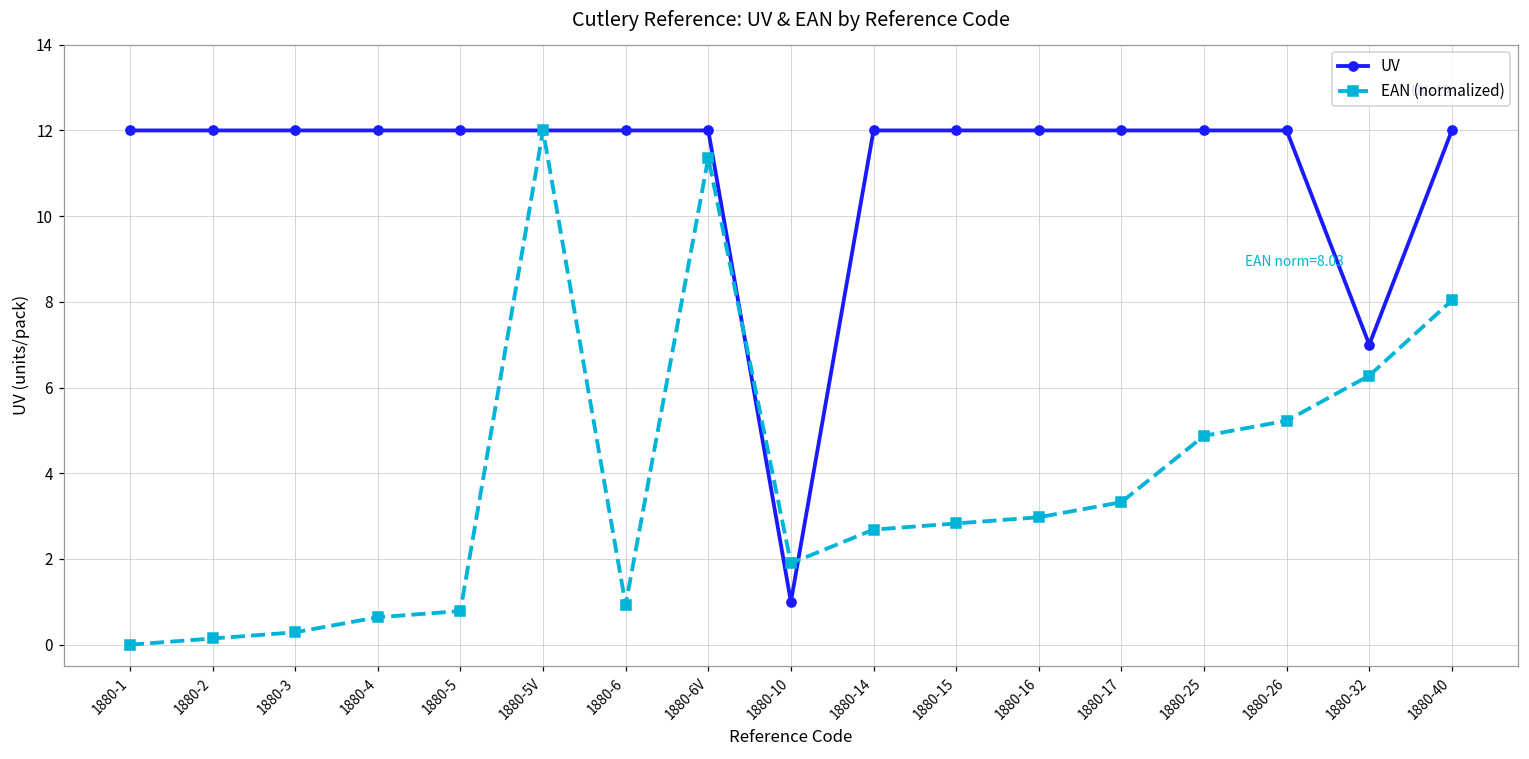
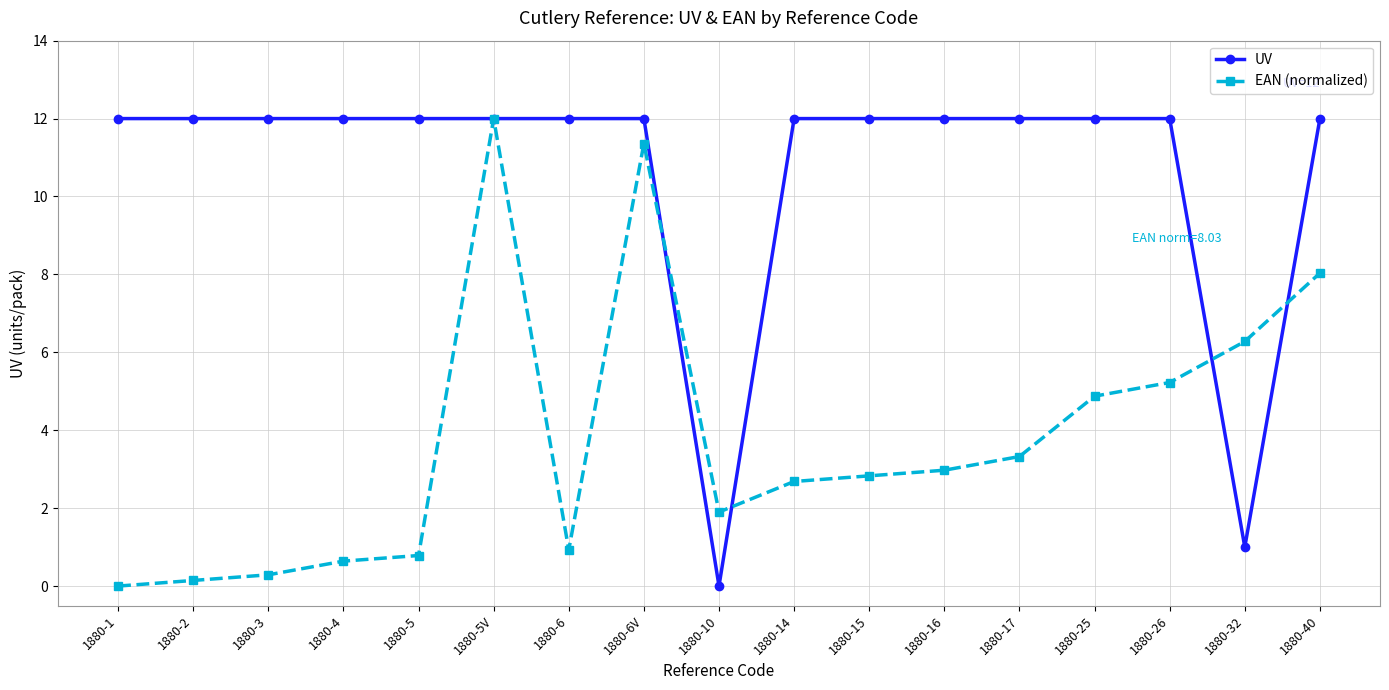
UV, 1880-10: 1 -> 0
UV, 1880-32: 7 -> 1
